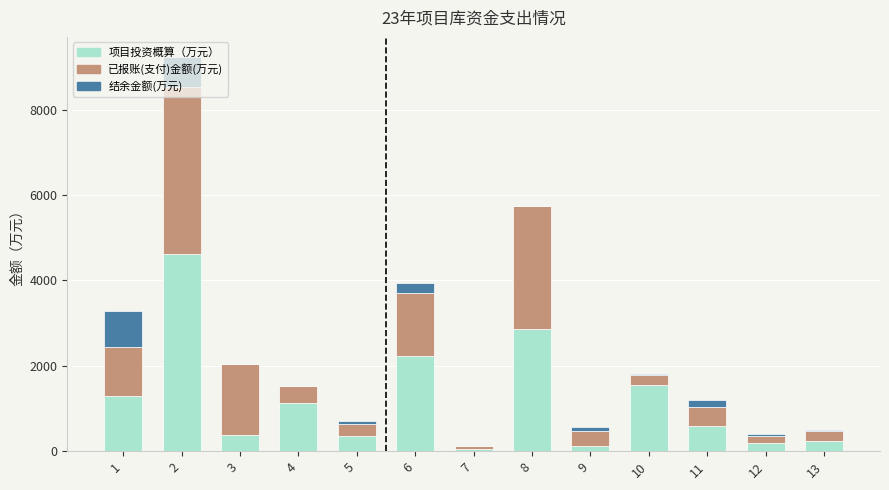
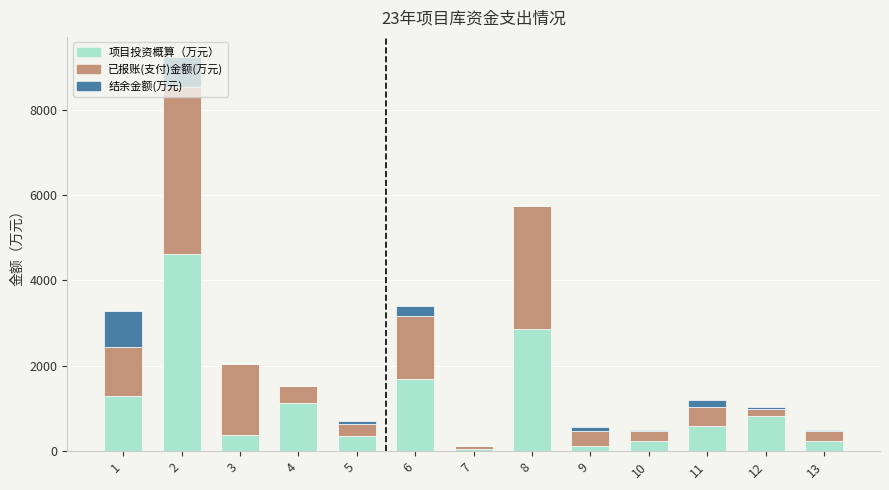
项目投资概算（万元）, 6: 2200 -> 1700
项目投资概算（万元）, 10: 1600 -> 300
项目投资概算（万元）, 12: 200 -> 800
